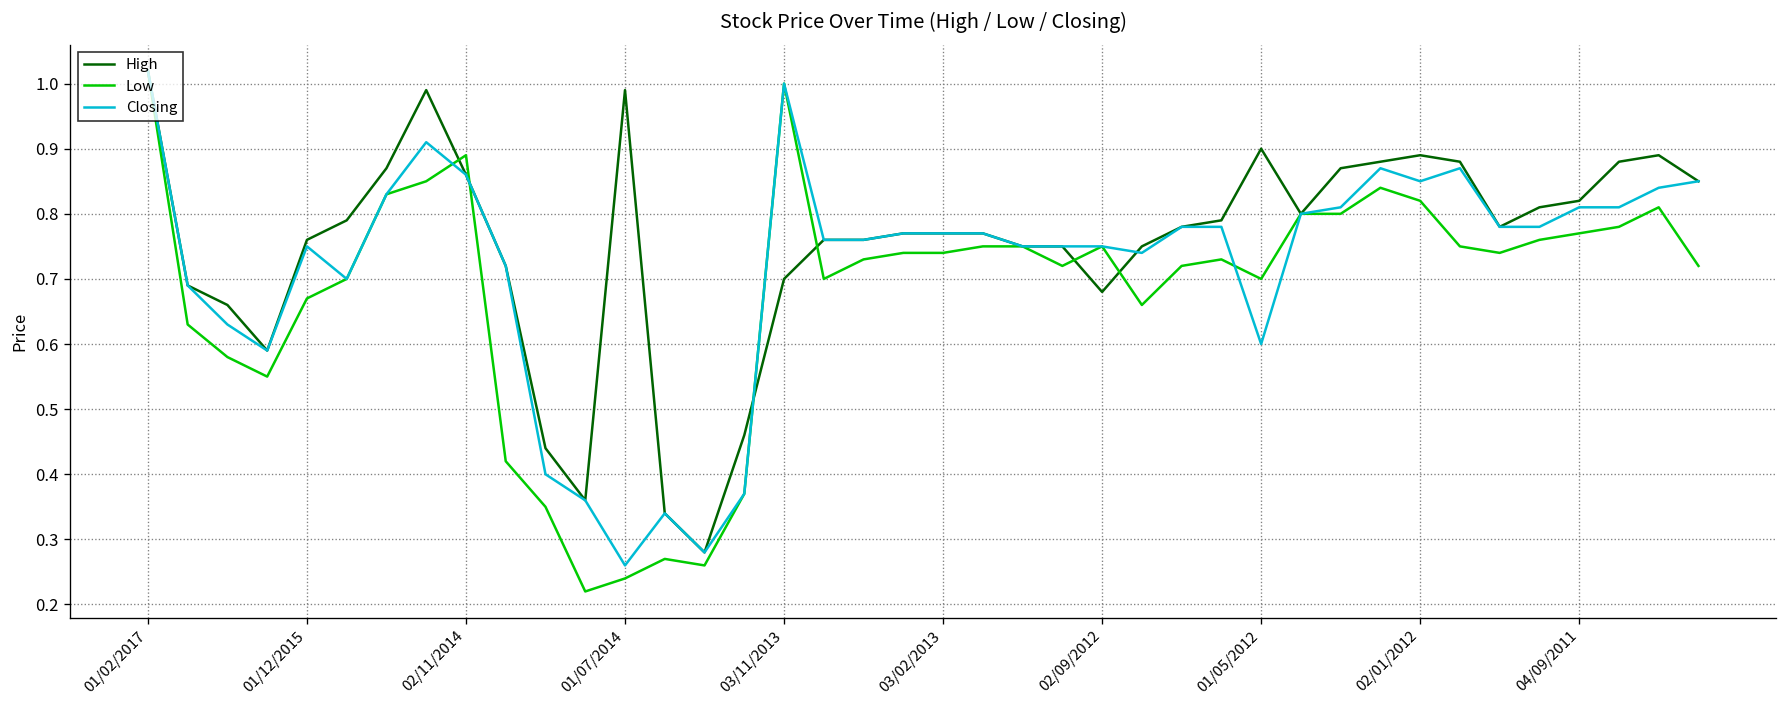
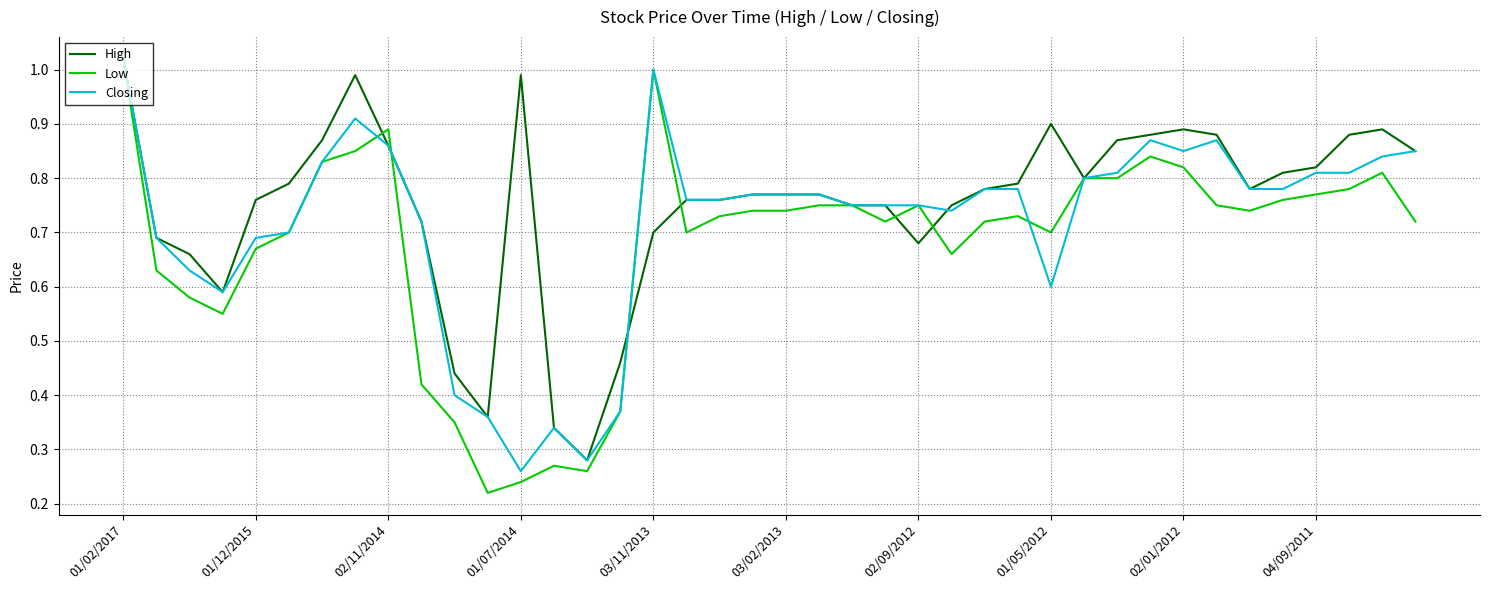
Closing, 01/12/2015: 0.75 -> 0.69
